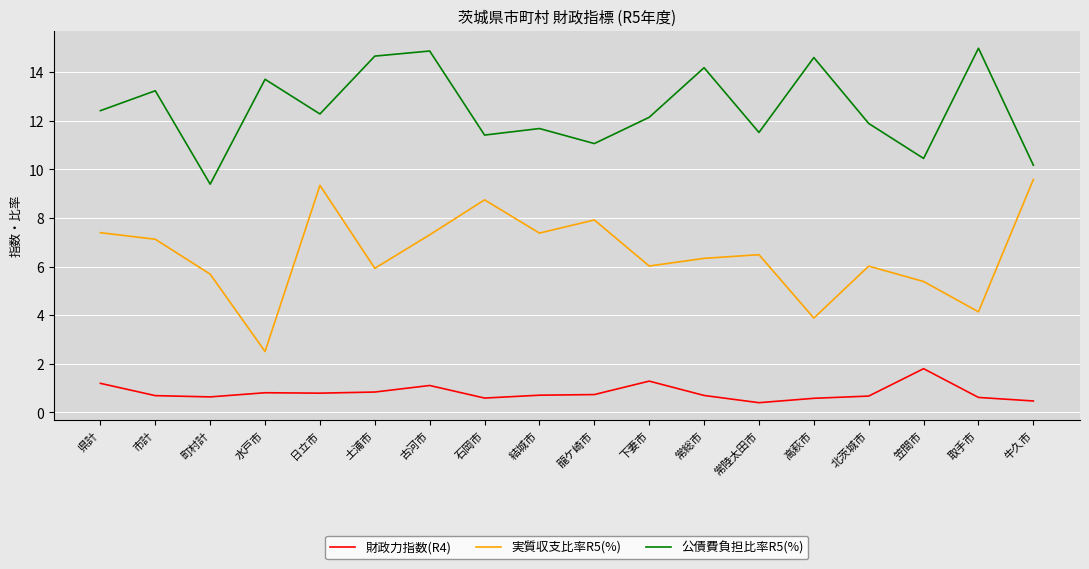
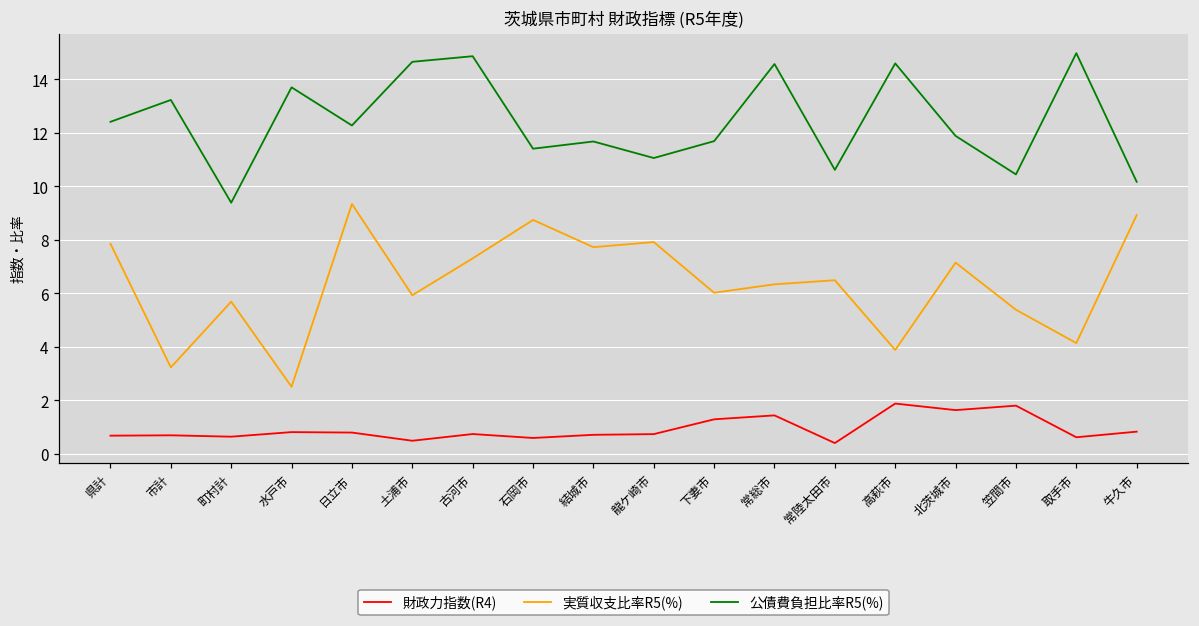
財政力指数(R4), 県計: 1.2 -> 0.7
実質収支比率R5(%), 県計: 7.4 -> 7.8
実質収支比率R5(%), 市計: 7.1 -> 3.2
財政力指数(R4), 土浦市: 0.8 -> 0.5
財政力指数(R4), 古河市: 1.1 -> 0.7
実質収支比率R5(%), 結城市: 7.4 -> 7.7
公債費負担比率R5(%), 下妻市: 12.1 -> 11.7
財政力指数(R4), 常総市: 0.7 -> 1.4
公債費負担比率R5(%), 常総市: 14.2 -> 14.6
公債費負担比率R5(%), 常陸太田市: 11.5 -> 10.6
財政力指数(R4), 高萩市: 0.6 -> 1.9
財政力指数(R4), 北茨城市: 0.7 -> 1.6
実質収支比率R5(%), 北茨城市: 6.0 -> 7.1
財政力指数(R4), 牛久市: 0.5 -> 0.8
実質収支比率R5(%), 牛久市: 9.6 -> 8.9
